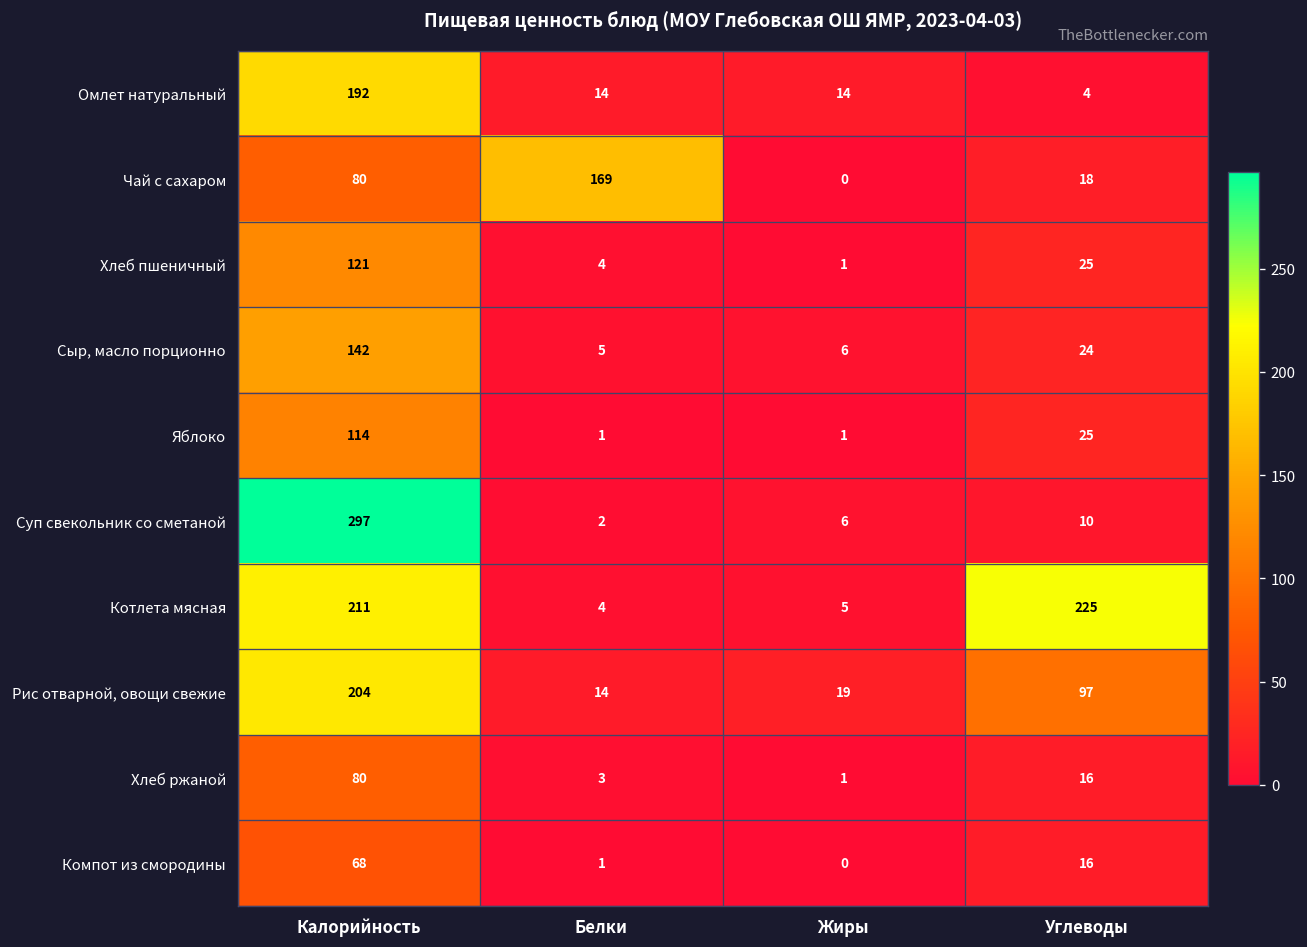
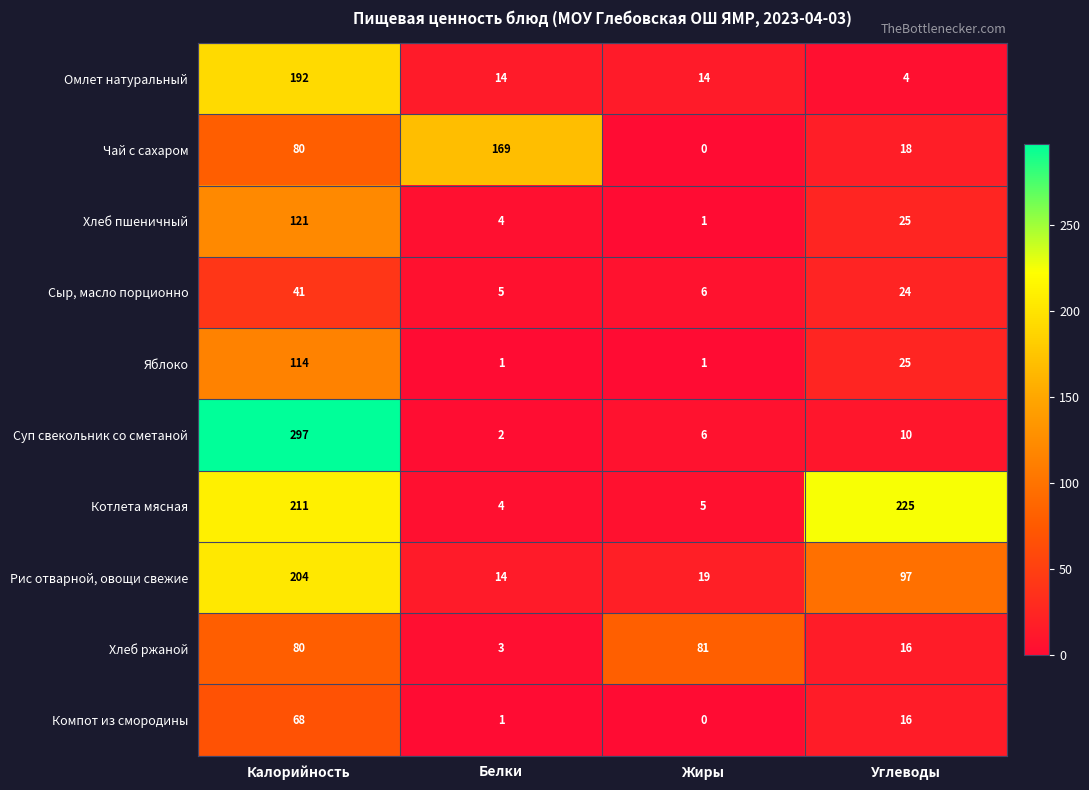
Сыр, масло порционно, Калорийность: 142 -> 41
Хлеб ржаной, Жиры: 1 -> 81
